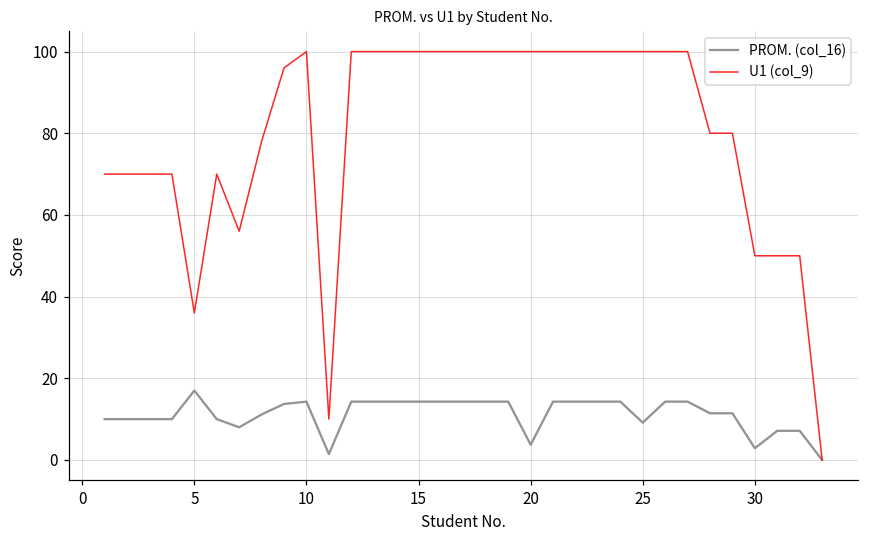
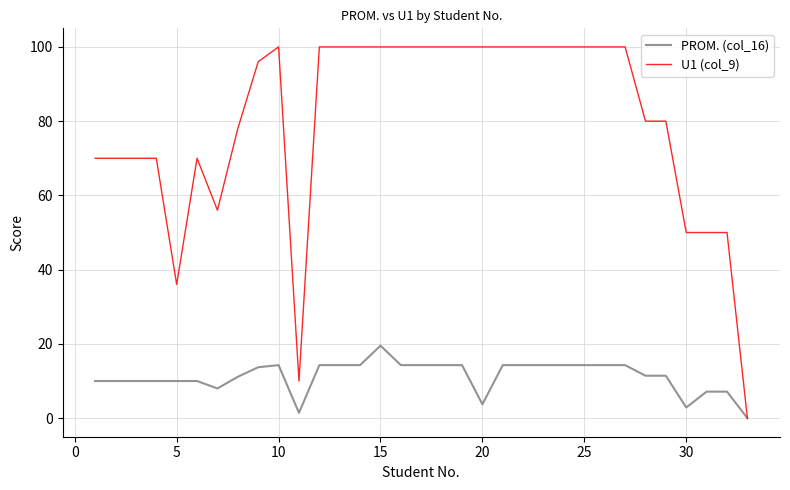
PROM. (col_16), 5: 17 -> 10
PROM. (col_16), 15: 14 -> 20
PROM. (col_16), 25: 9 -> 14
